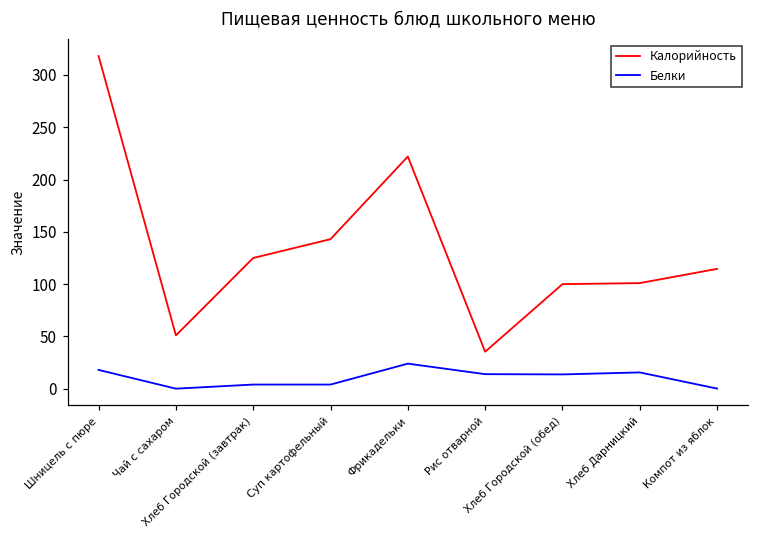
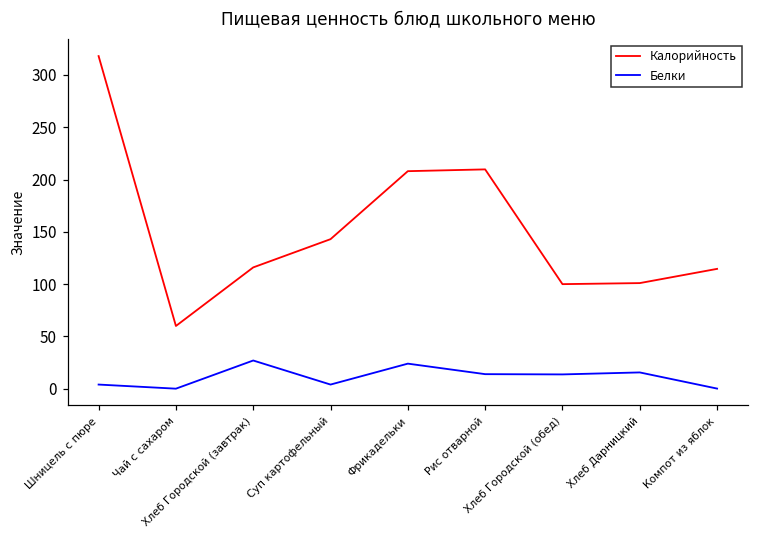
Белки, Шницель с пюре: 20 -> 0
Калорийность, Чай с сахаром: 50 -> 60
Калорийность, Хлеб Городской (завтрак): 130 -> 120
Белки, Хлеб Городской (завтрак): 0 -> 30
Калорийность, Фрикадельки: 220 -> 210
Калорийность, Рис отварной: 40 -> 210
